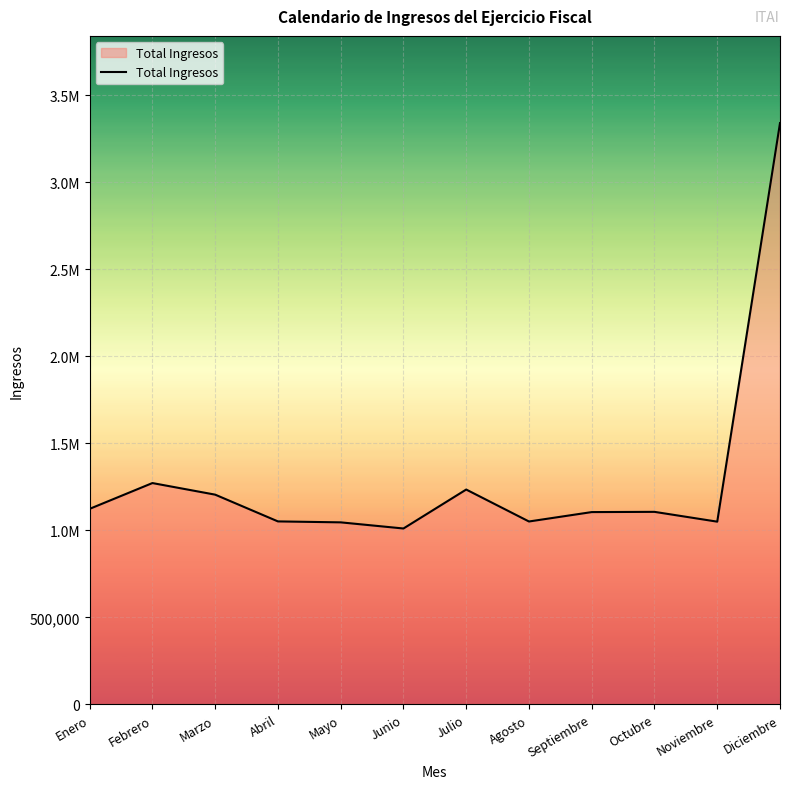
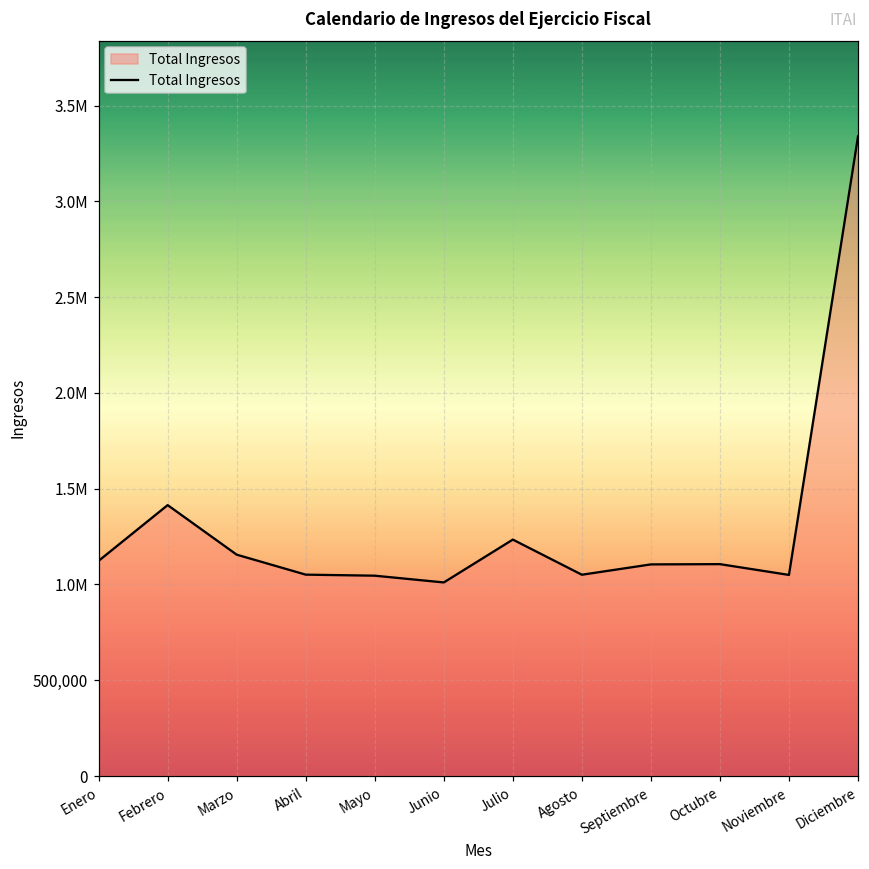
Febrero: 1,270,000 -> 1,410,000
Marzo: 1,200,000 -> 1,160,000
